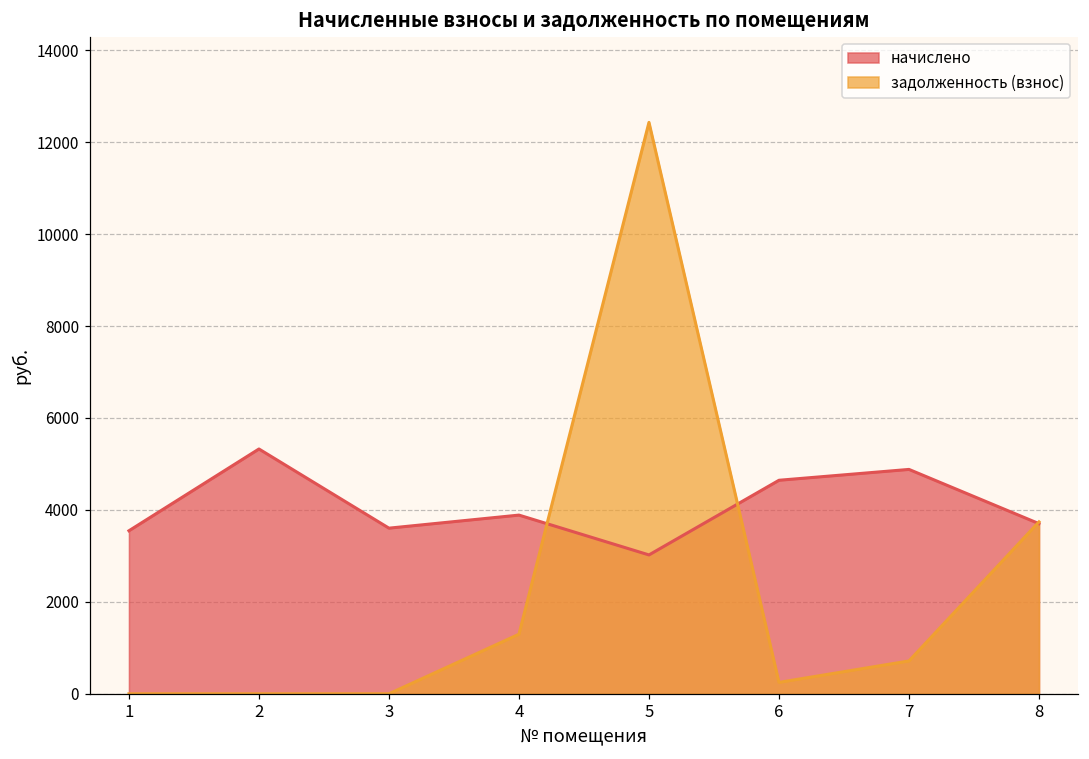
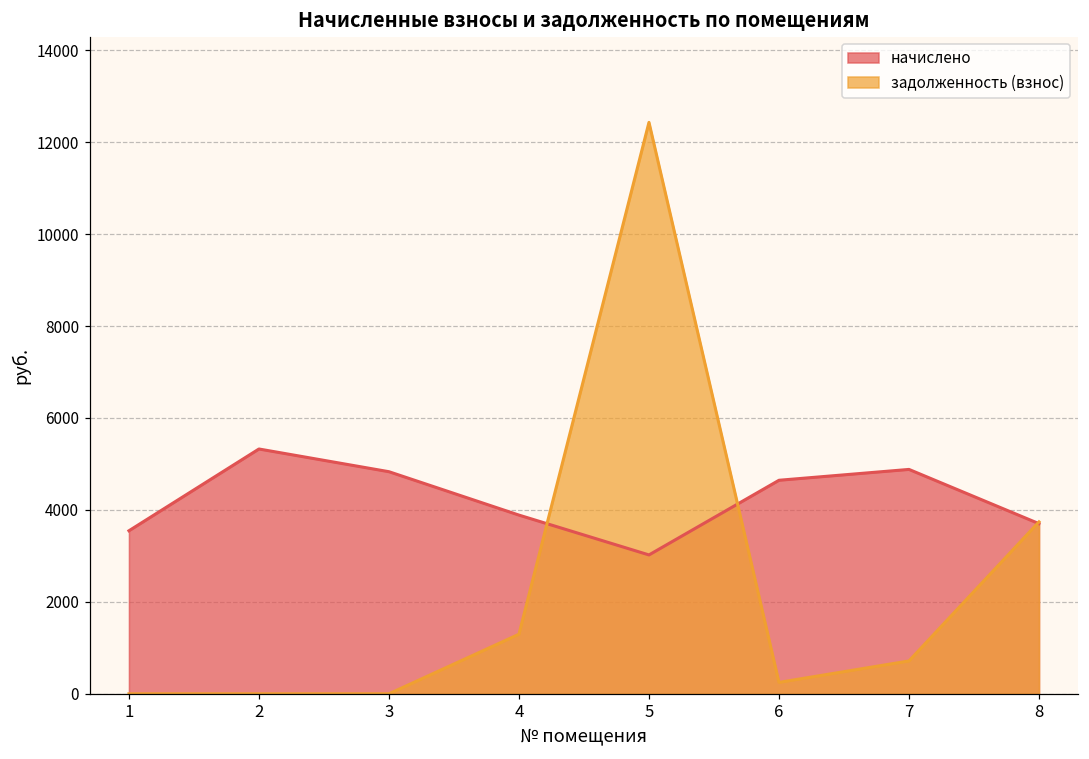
начислено, 3: 3600 -> 4800
